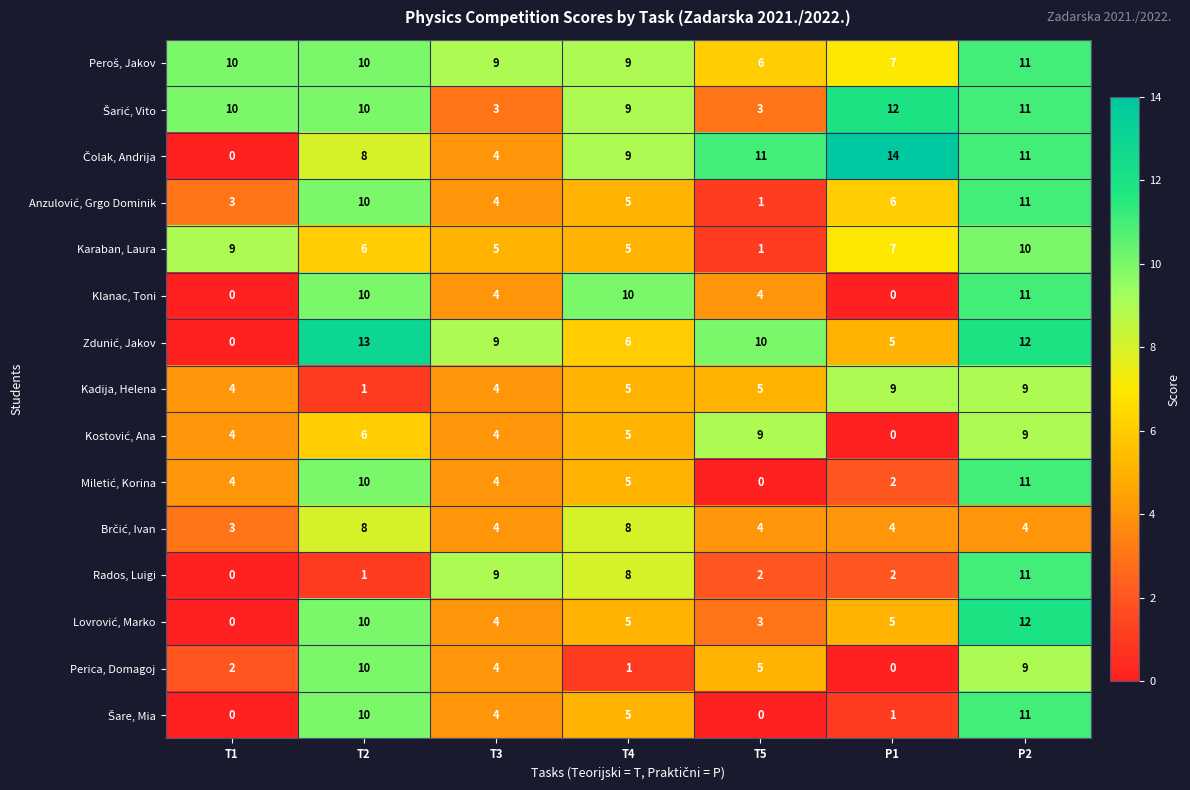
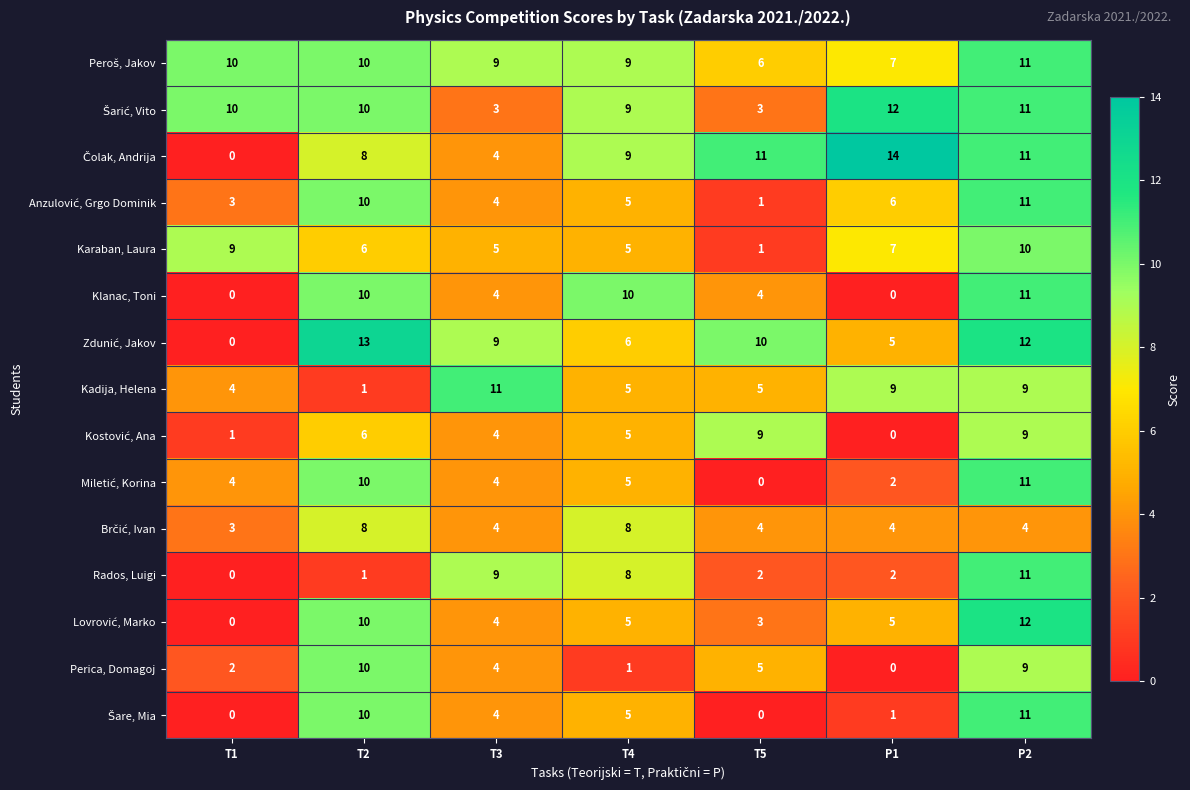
Kadija, Helena, T3: 4 -> 11
Kostović, Ana, T1: 4 -> 1
